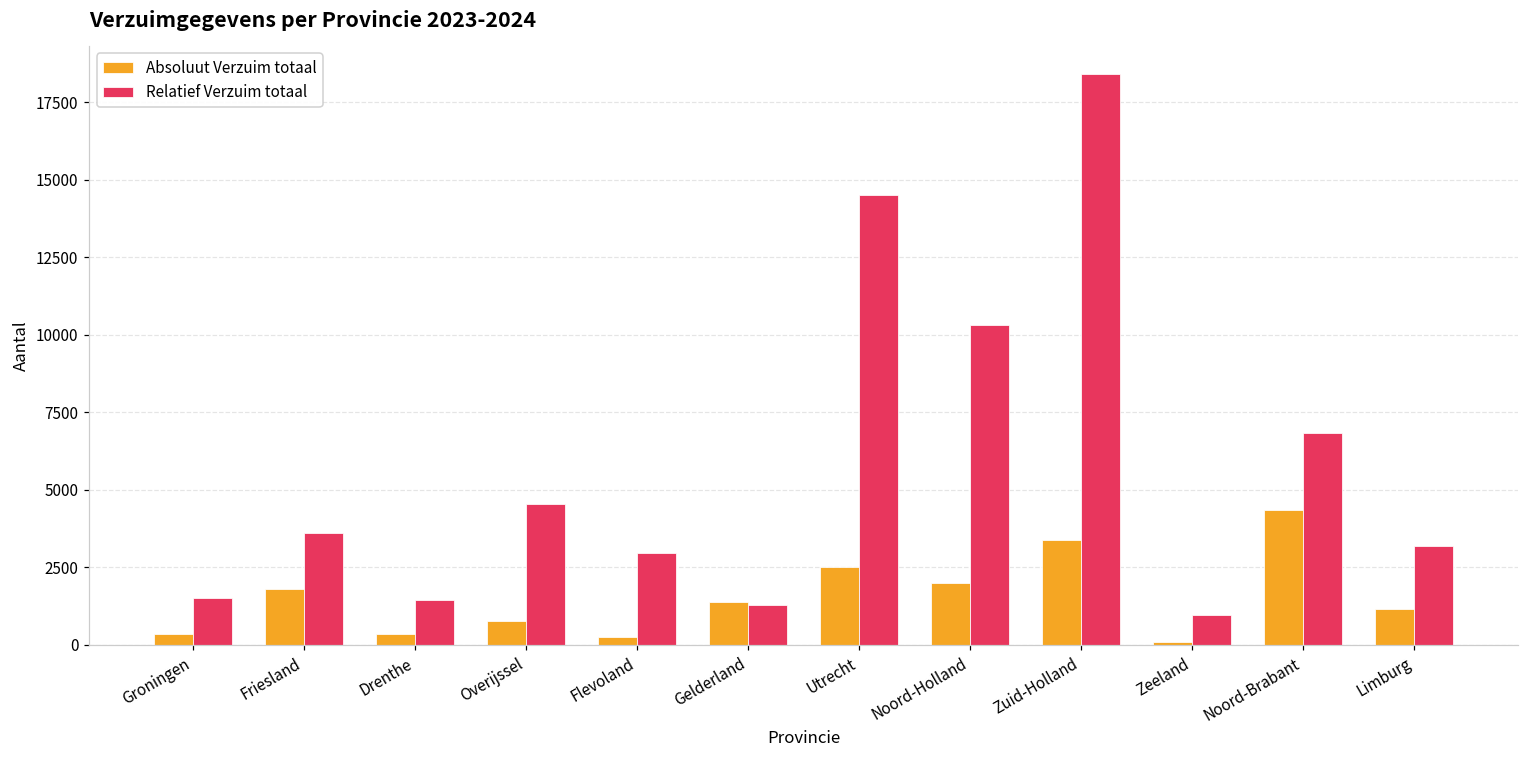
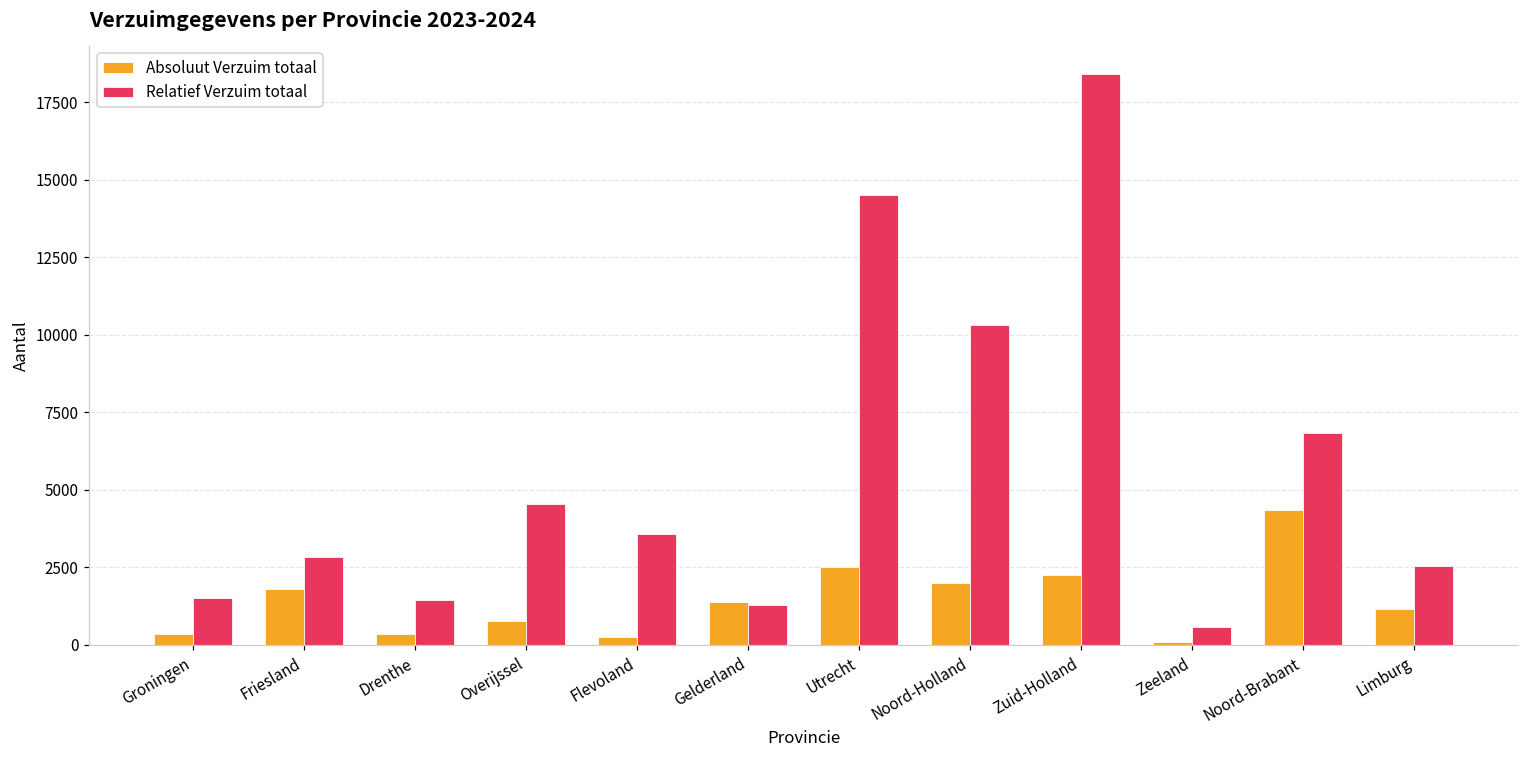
Relatief Verzuim totaal, Friesland: 3600 -> 2800
Relatief Verzuim totaal, Flevoland: 3000 -> 3600
Absoluut Verzuim totaal, Zuid-Holland: 3400 -> 2300
Relatief Verzuim totaal, Zeeland: 1000 -> 600
Relatief Verzuim totaal, Limburg: 3200 -> 2500
